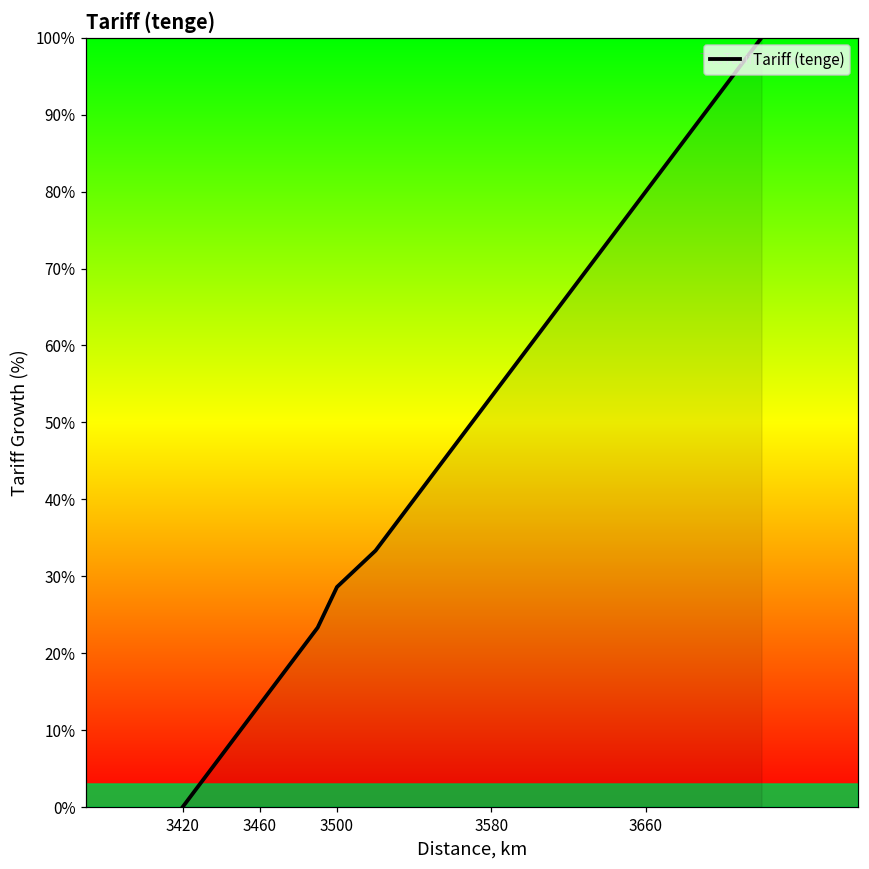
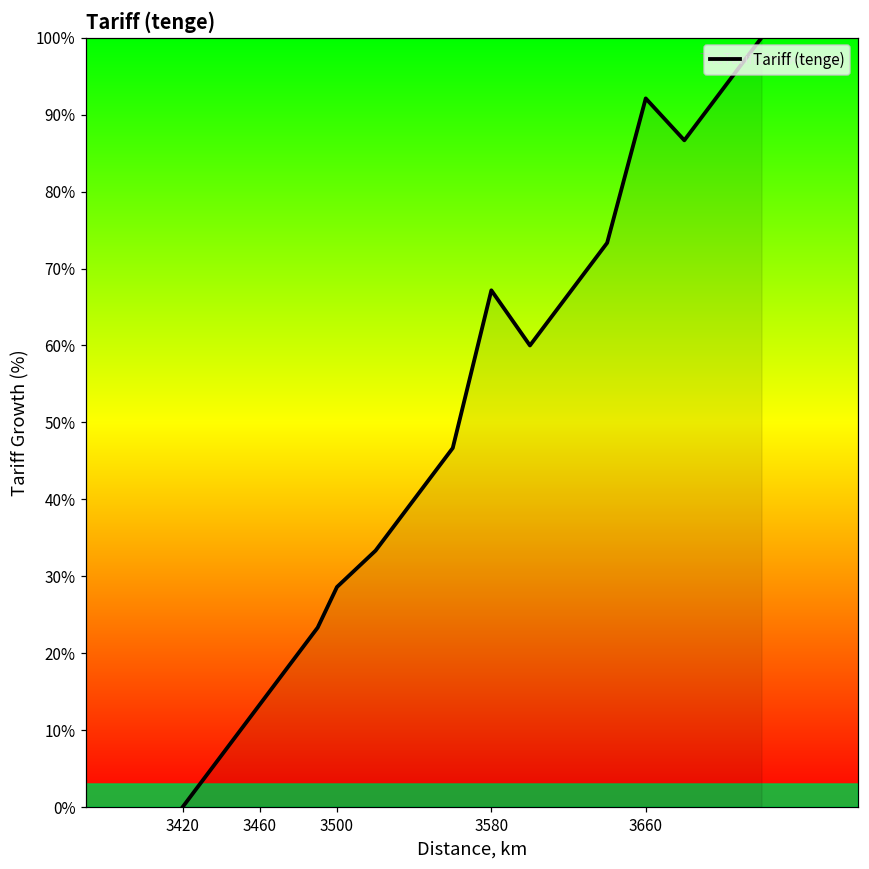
3580: 53% -> 67%
3660: 80% -> 92%
